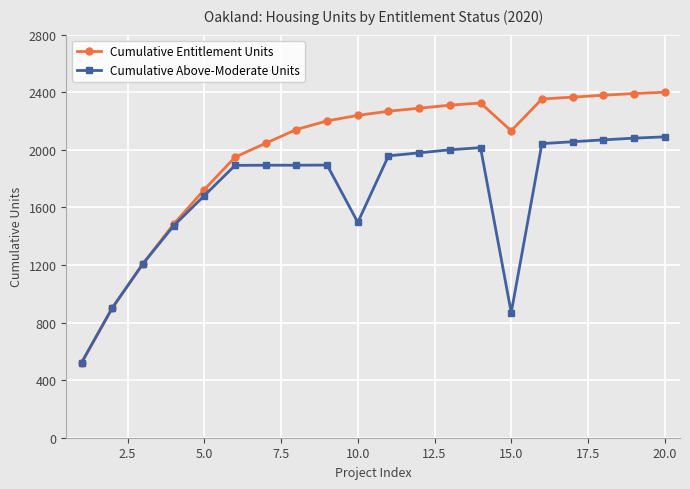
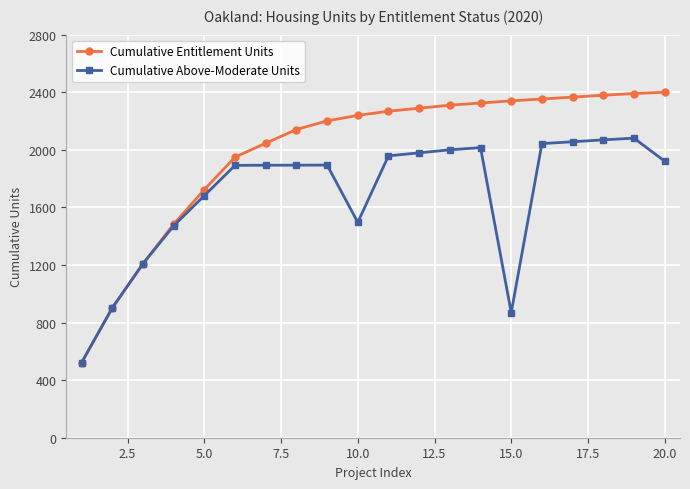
Cumulative Entitlement Units, 15.0: 2130 -> 2340
Cumulative Above-Moderate Units, 20.0: 2090 -> 1920
